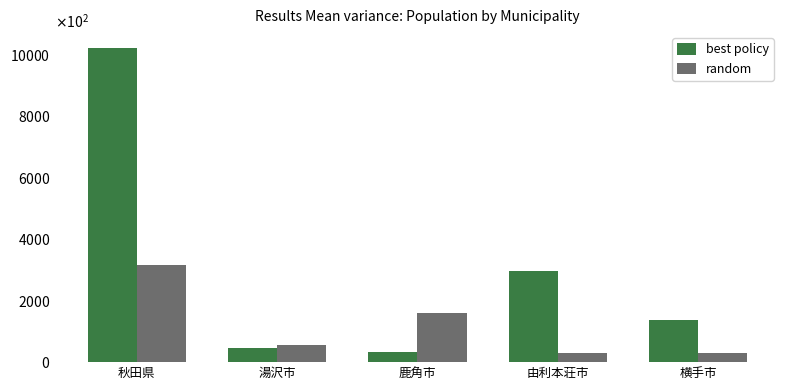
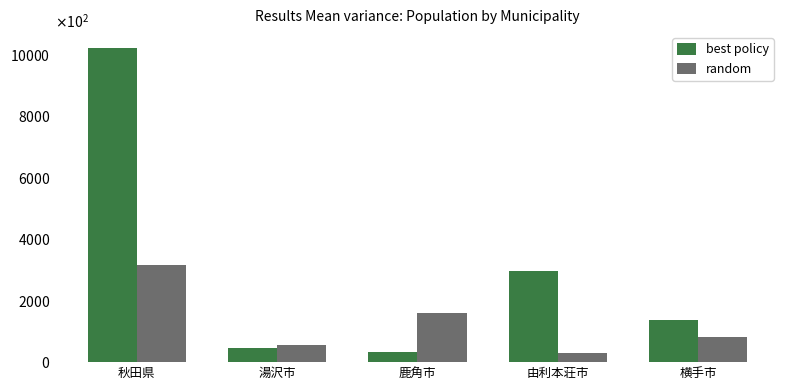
random, 横手市: 30000 -> 80000
